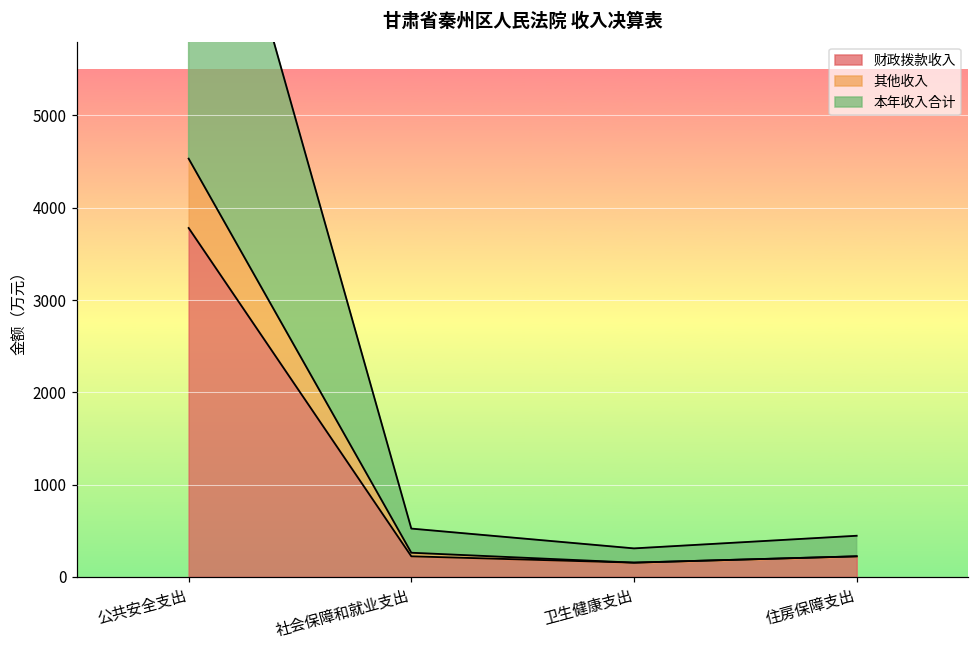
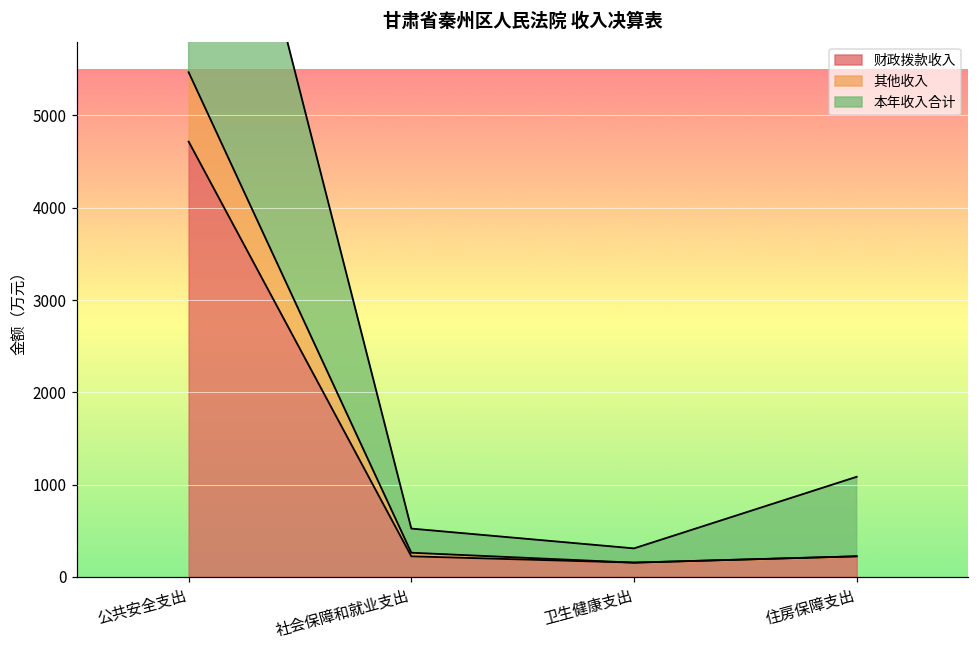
财政拨款收入, 公共安全支出: 3800 -> 4700
本年收入合计, 住房保障支出: 200 -> 900
